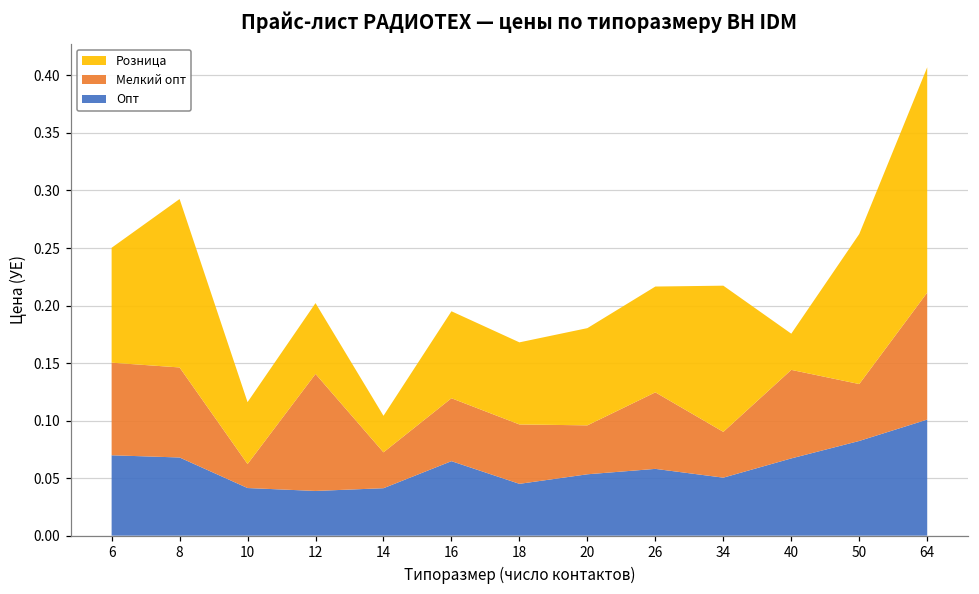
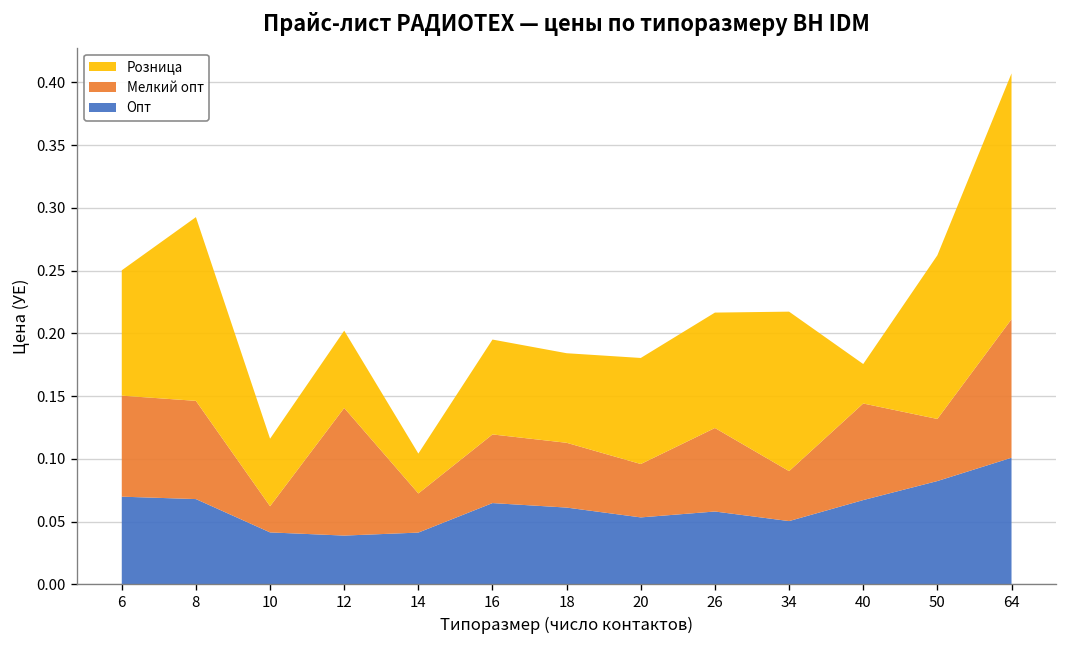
Опт, 18: 0.045 -> 0.061
